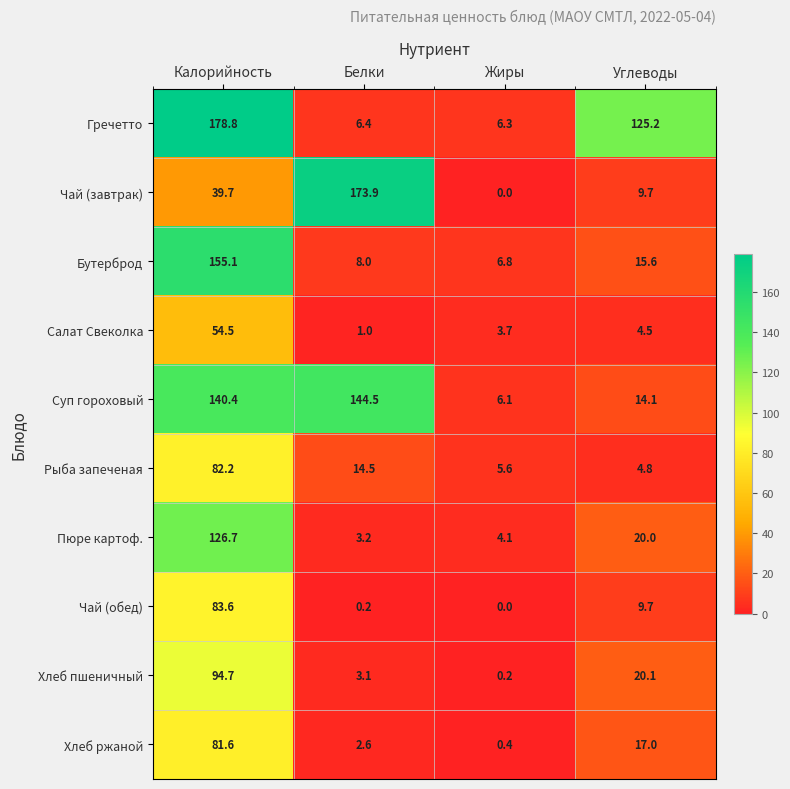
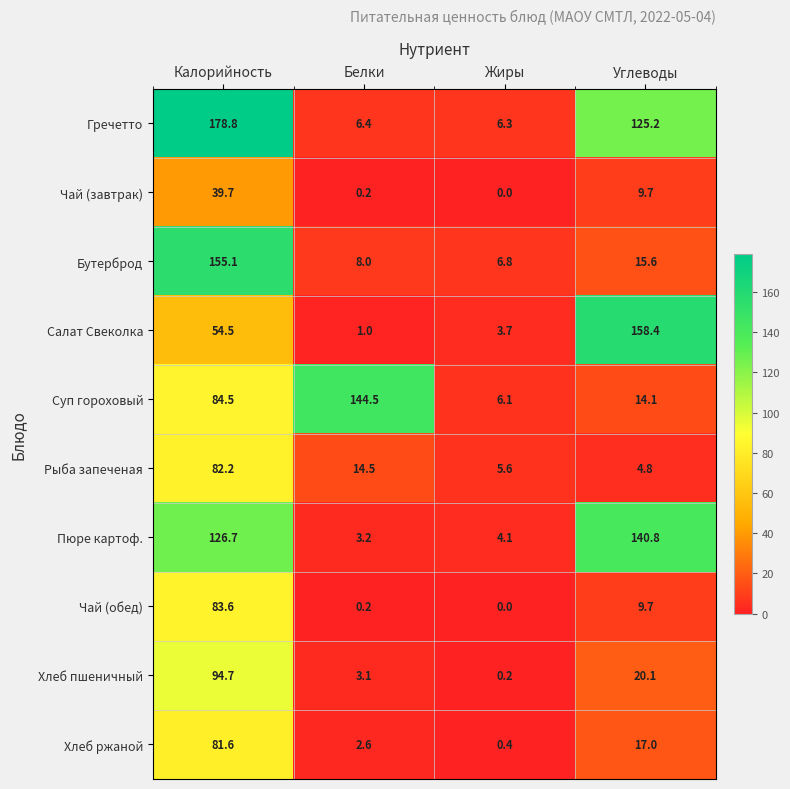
Чай (завтрак), Белки: 173.9 -> 0.2
Салат Свеколка, Углеводы: 4.5 -> 158.4
Суп гороховый, Калорийность: 140.4 -> 84.5
Пюре картоф., Углеводы: 20.0 -> 140.8
